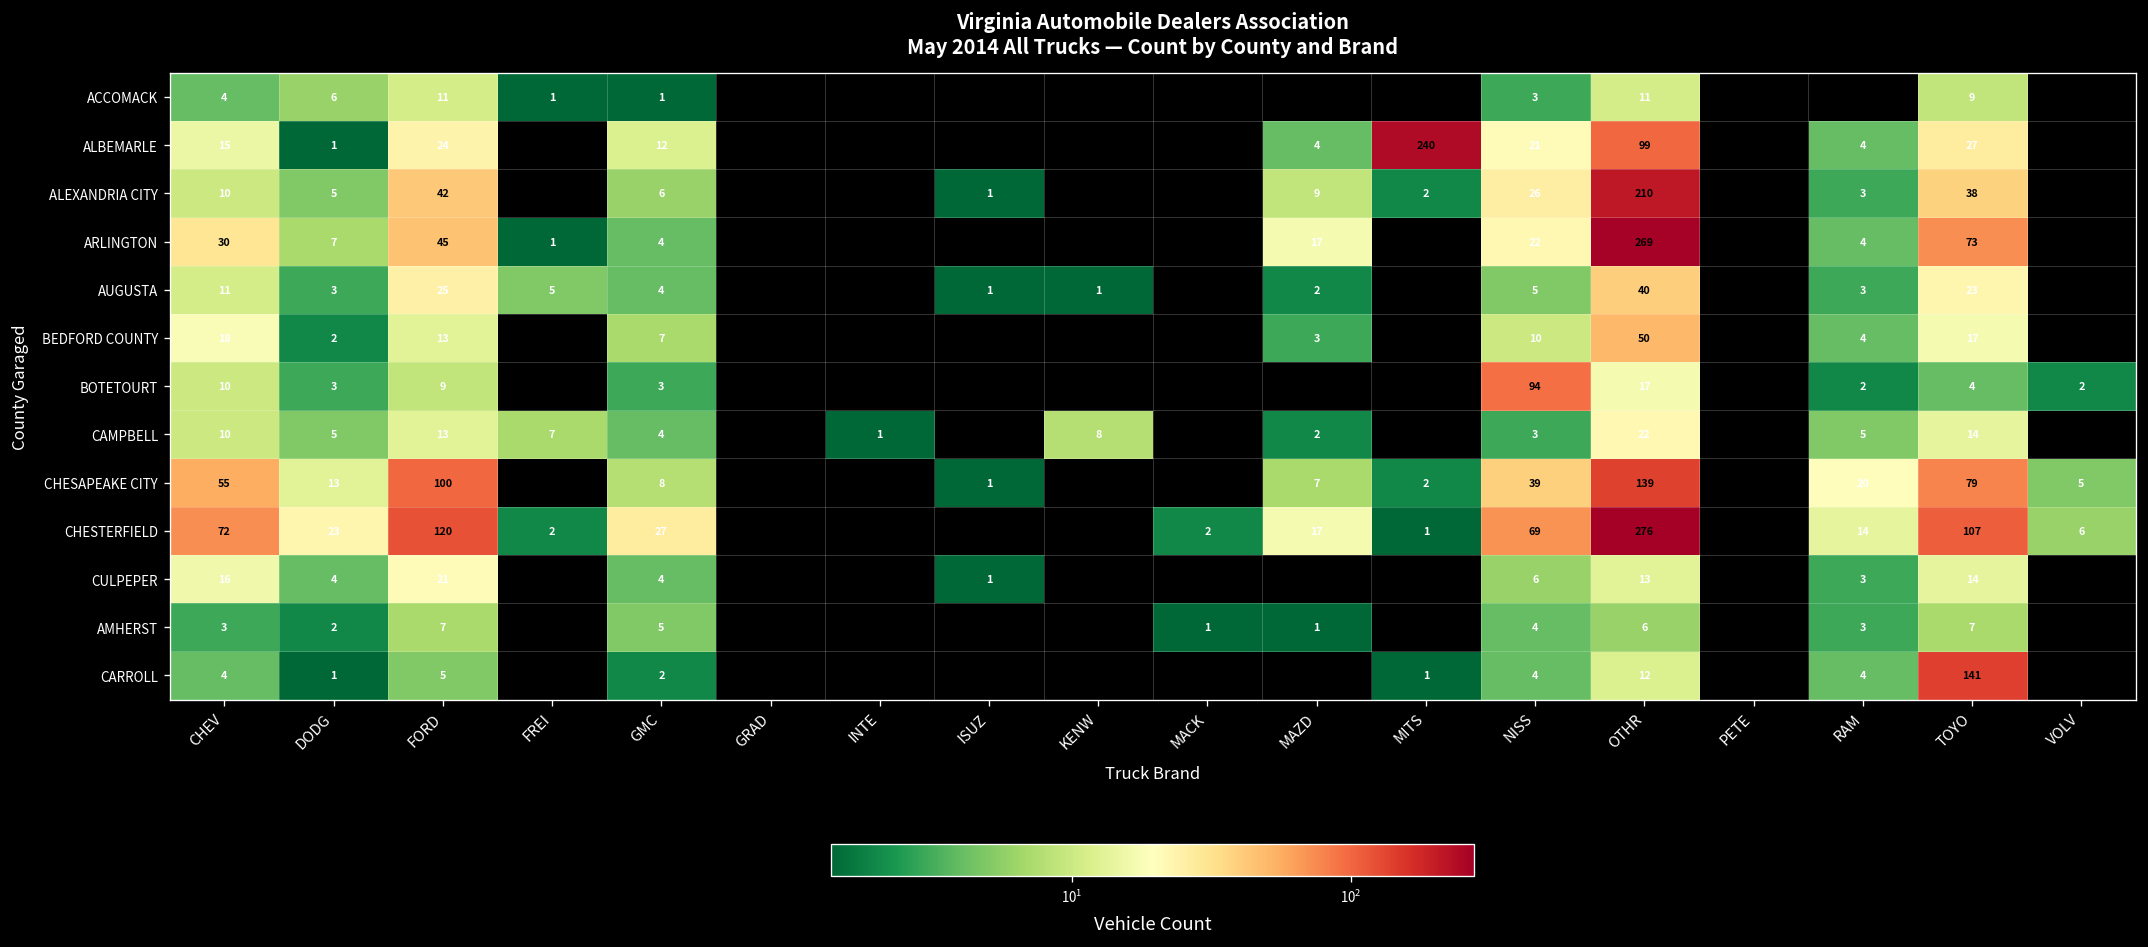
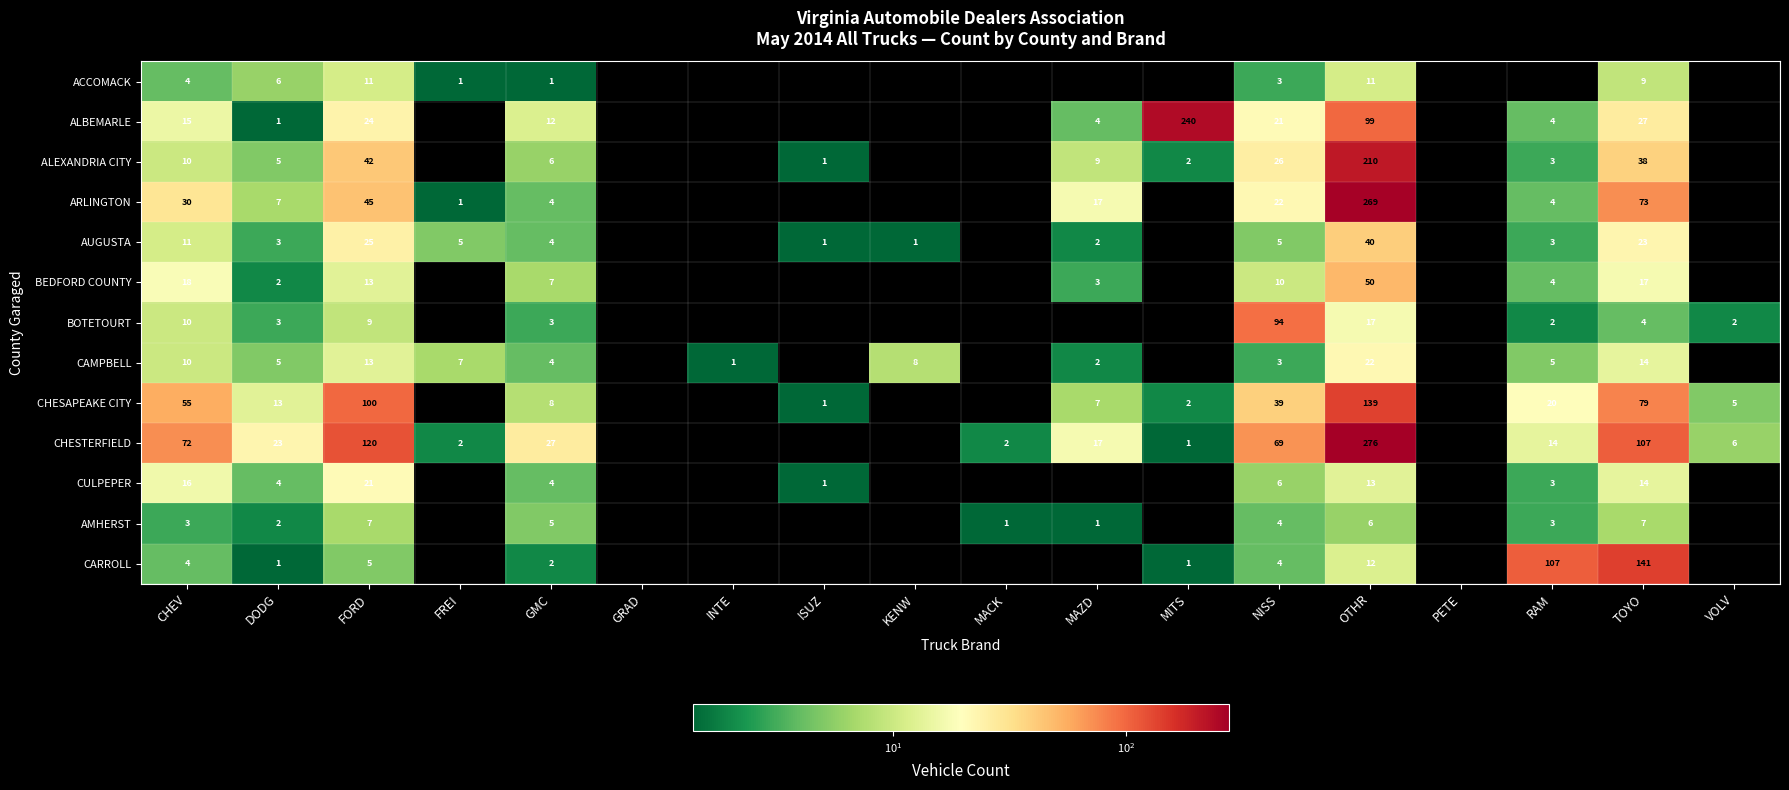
CARROLL, RAM: 4 -> 107
